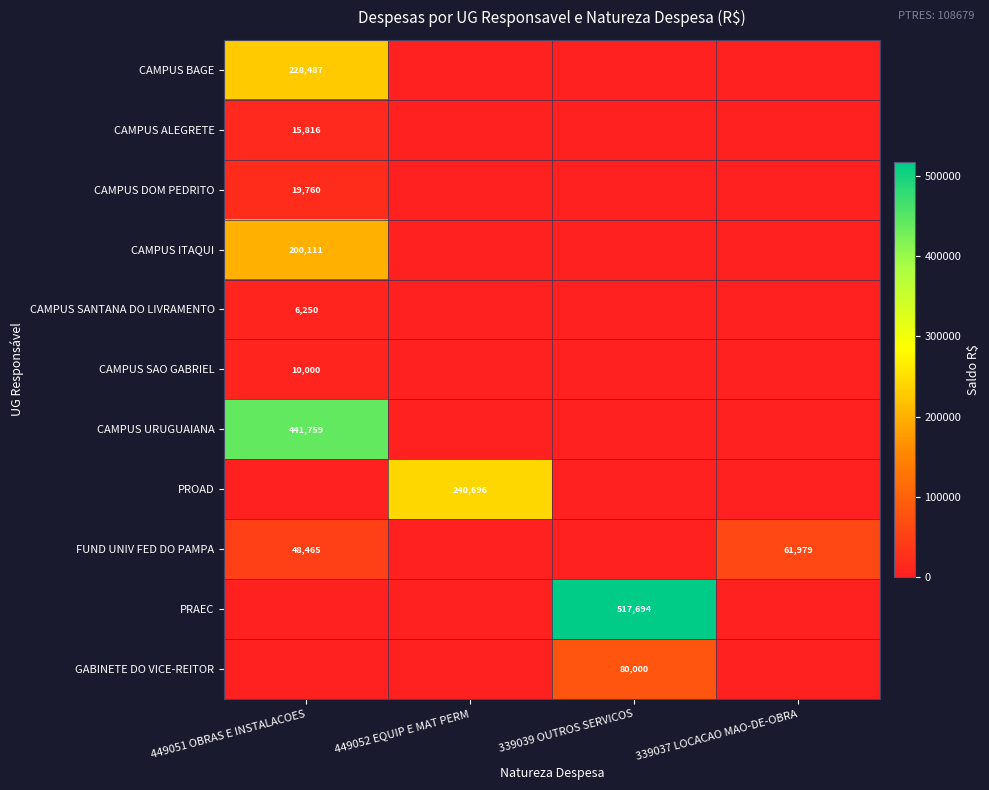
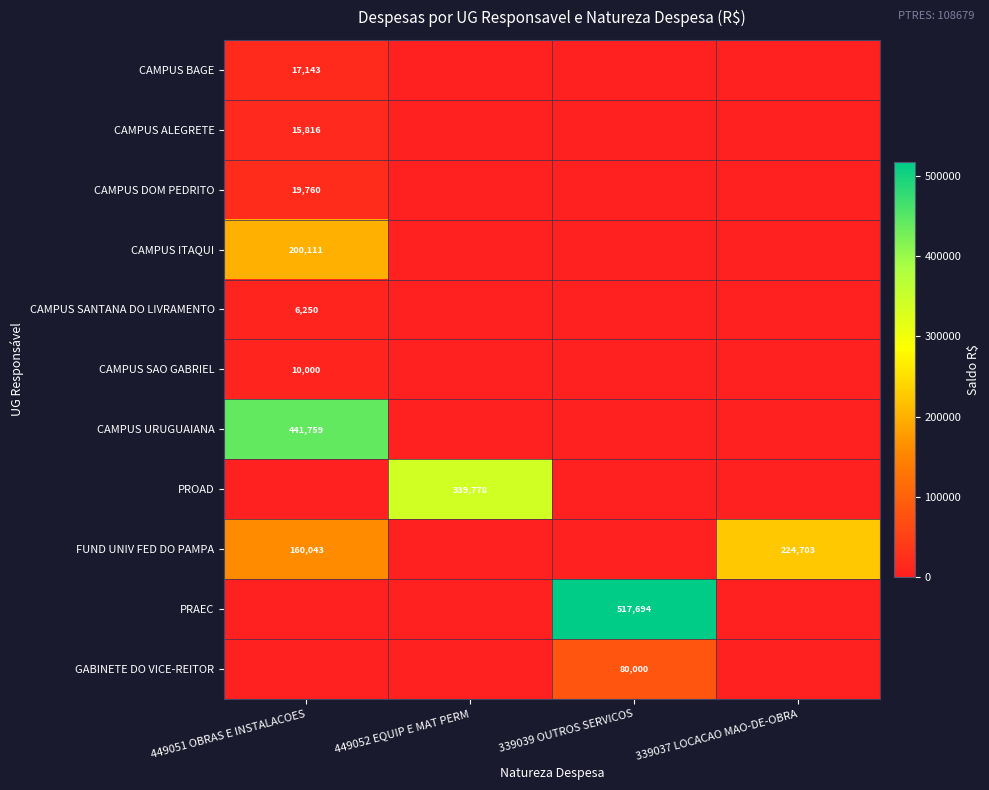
CAMPUS BAGE, 449051 OBRAS E INSTALACOES: 228,487 -> 17,143
PROAD, 449052 EQUIP E MAT PERM: 240,696 -> 339,778
FUND UNIV FED DO PAMPA, 449051 OBRAS E INSTALACOES: 48,465 -> 160,043
FUND UNIV FED DO PAMPA, 339037 LOCACAO MAO-DE-OBRA: 61,979 -> 224,703
